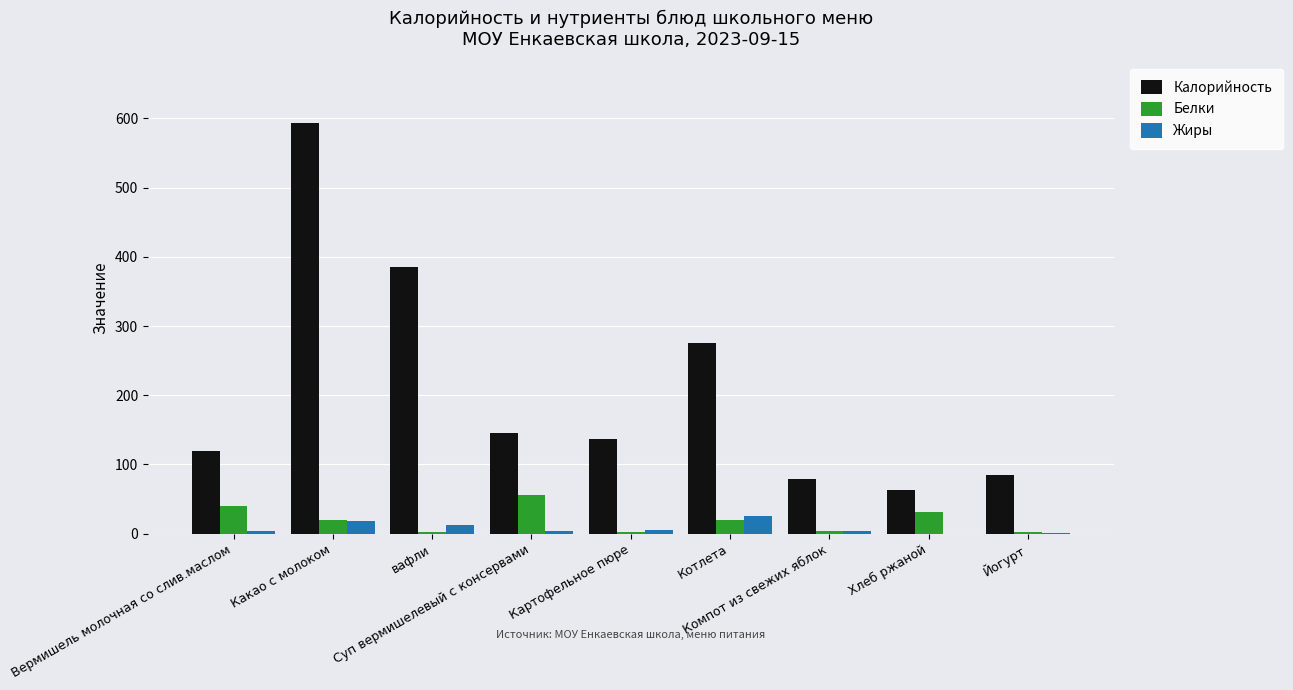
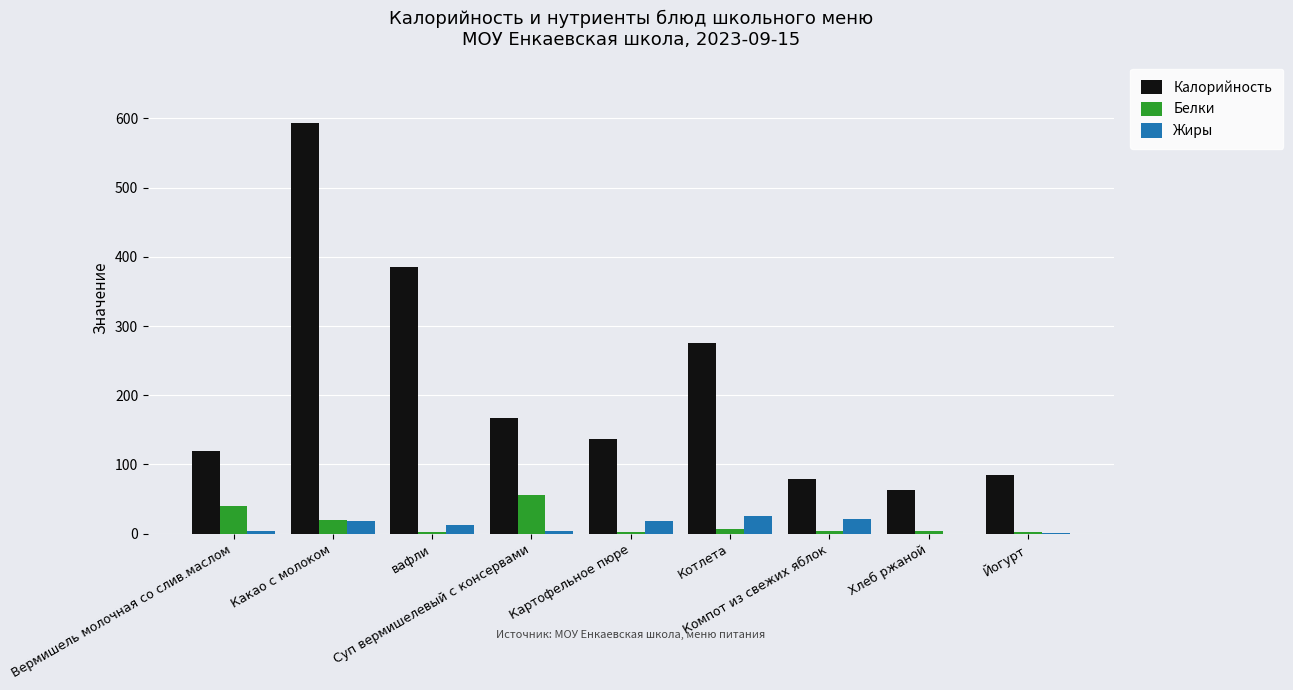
Калорийность, Суп вермишелевый с консервами: 150 -> 170
Жиры, Картофельное пюре: 10 -> 20
Белки, Котлета: 20 -> 10
Жиры, Компот из свежих яблок: 0 -> 20
Белки, Хлеб ржаной: 30 -> 0
